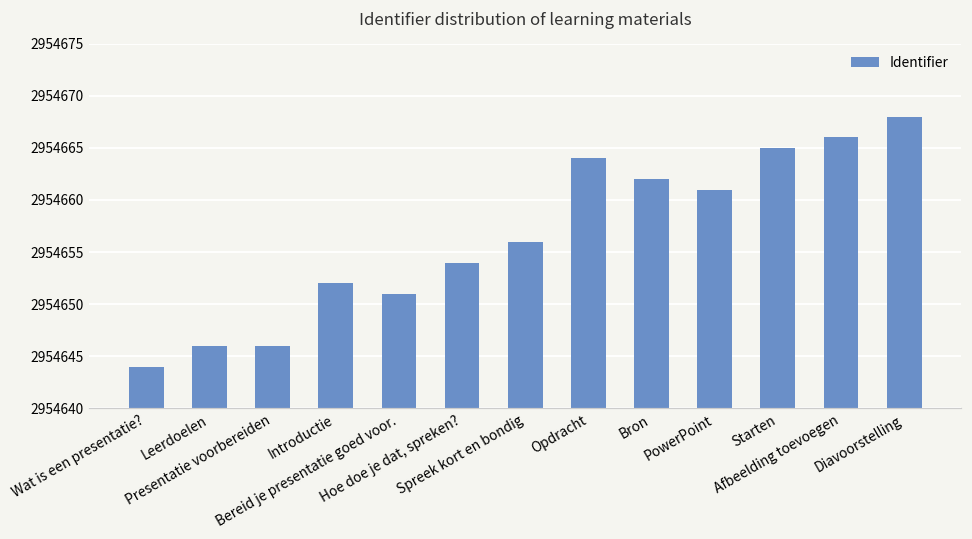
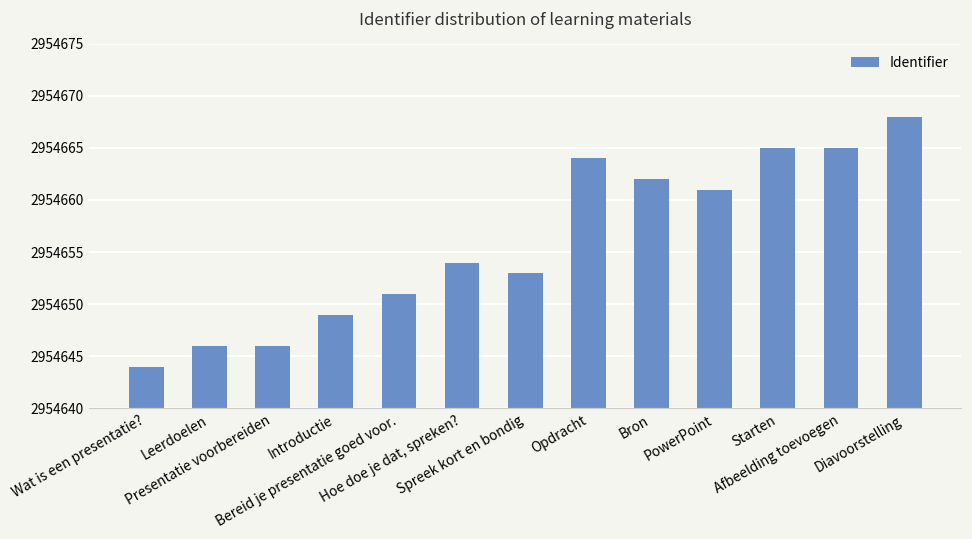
Introductie: 2954652 -> 2954649
Spreek kort en bondig: 2954656 -> 2954653
Afbeelding toevoegen: 2954666 -> 2954665
